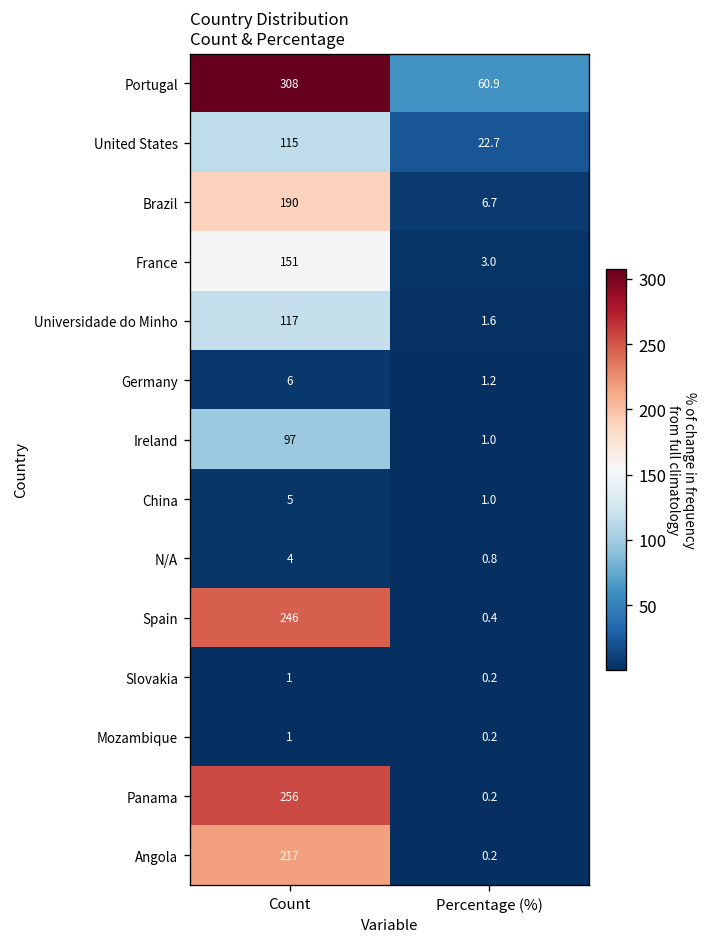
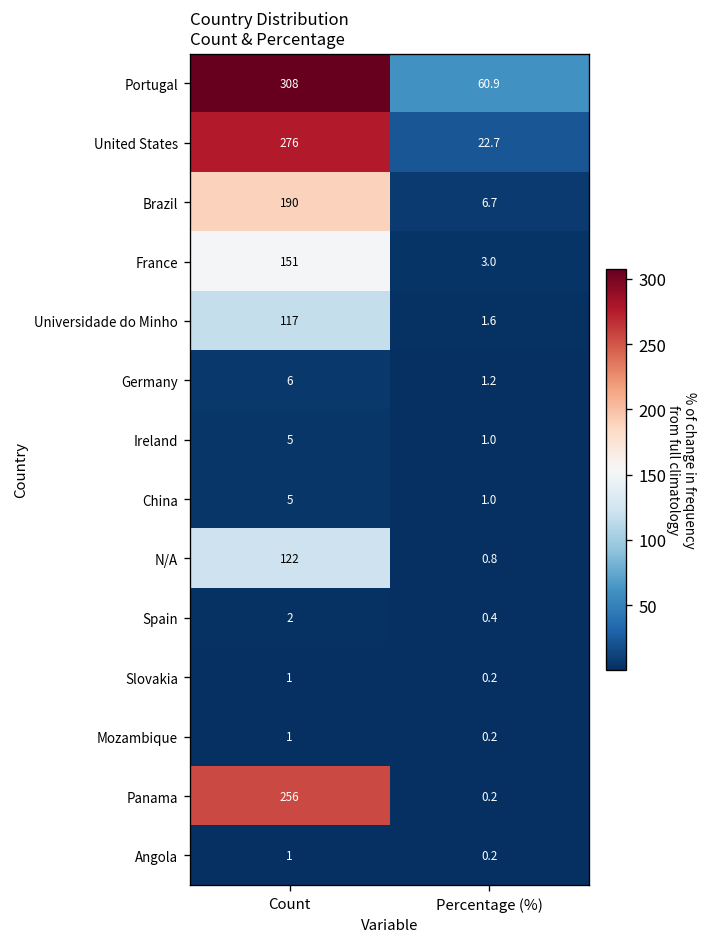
United States, Count: 115 -> 276
Ireland, Count: 97 -> 5
N/A, Count: 4 -> 122
Spain, Count: 246 -> 2
Angola, Count: 217 -> 1
